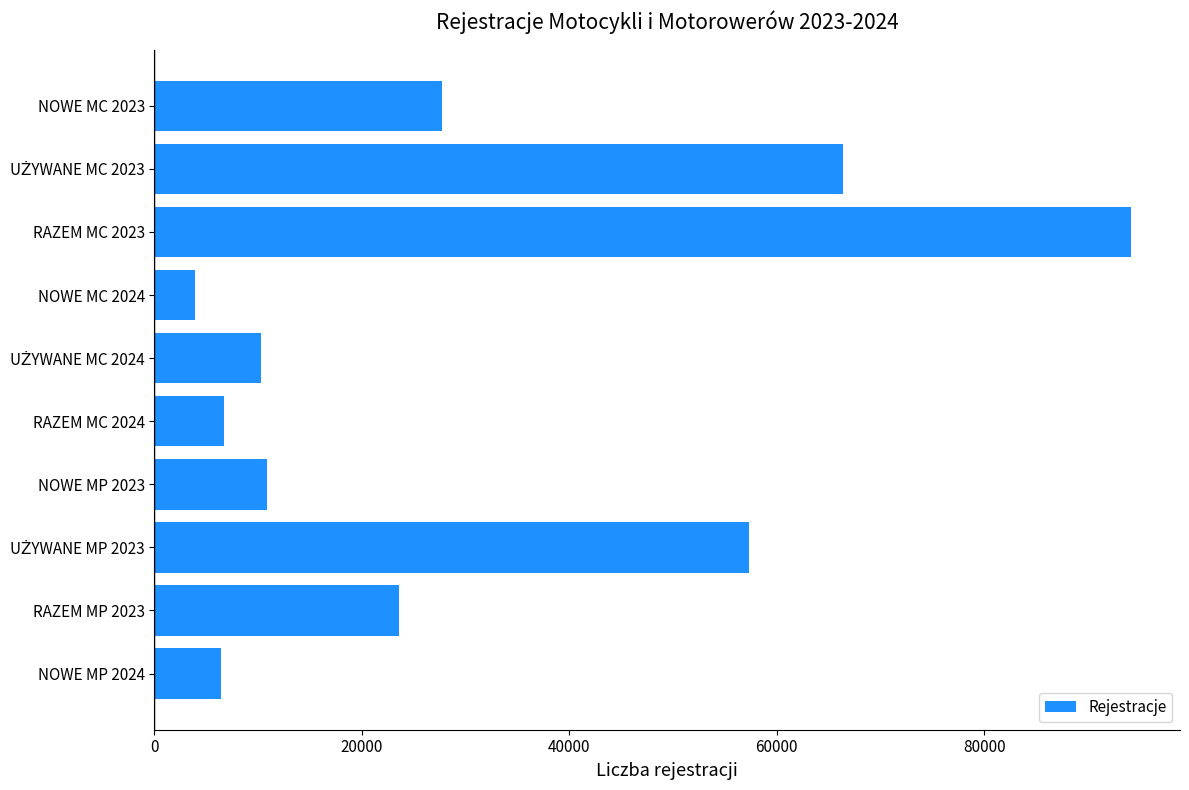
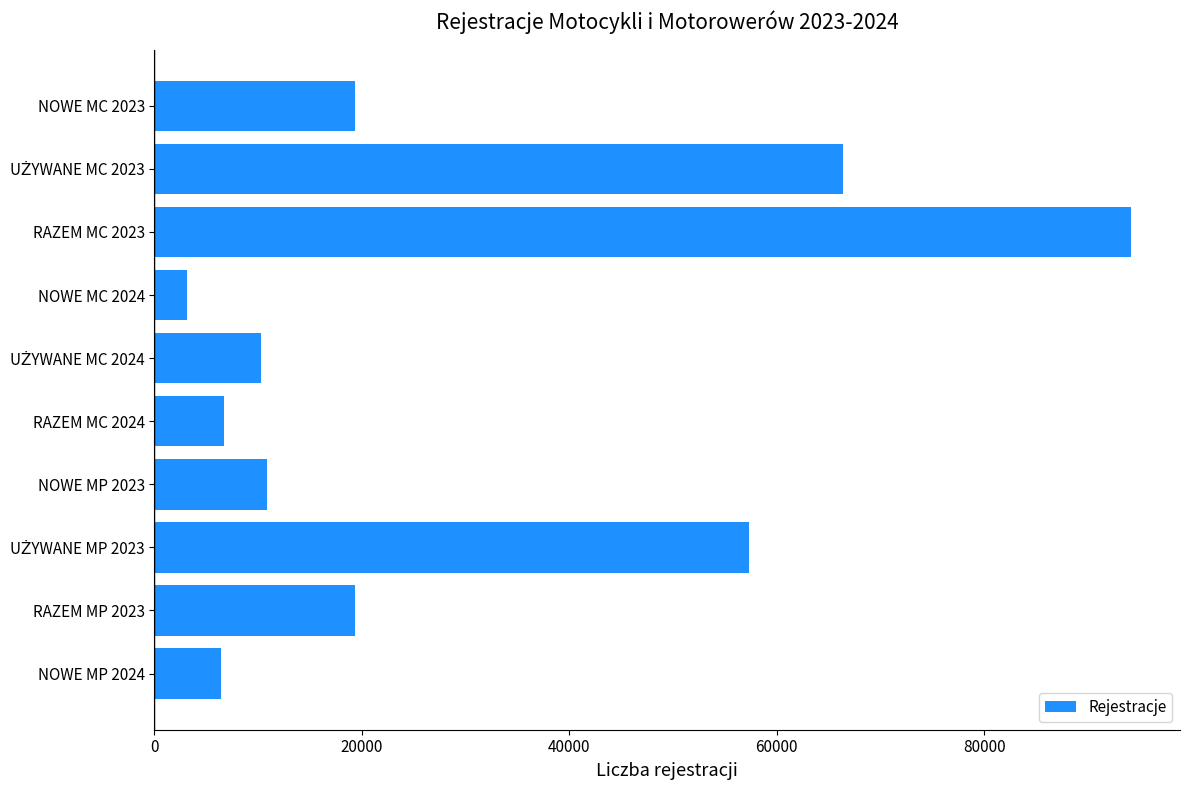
NOWE MC 2023: 27800 -> 19300
NOWE MC 2024: 3900 -> 3100
RAZEM MP 2023: 23600 -> 19300
